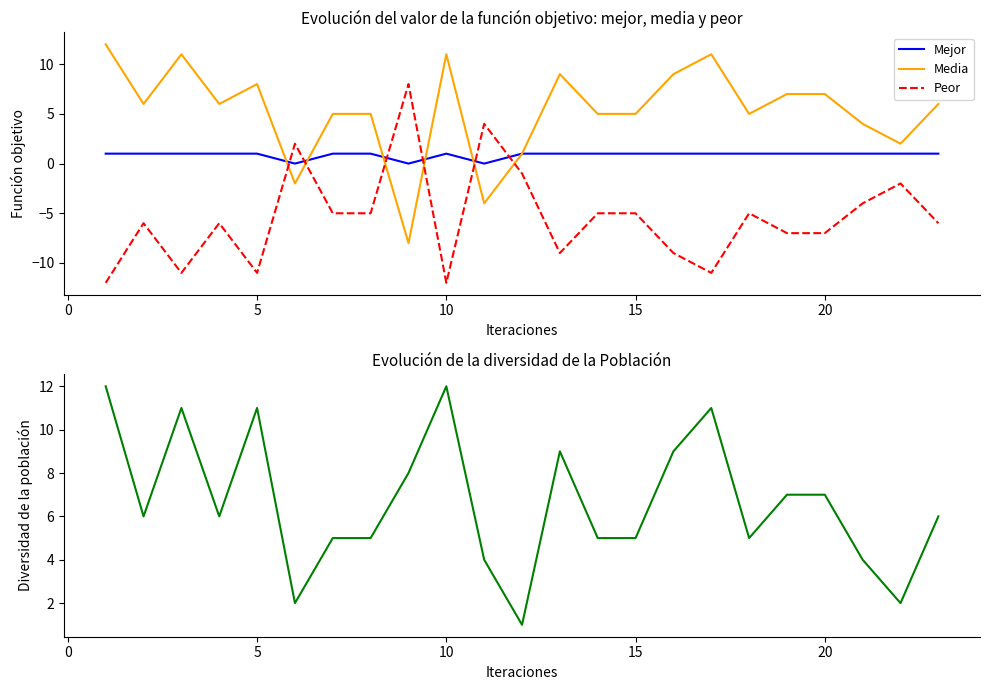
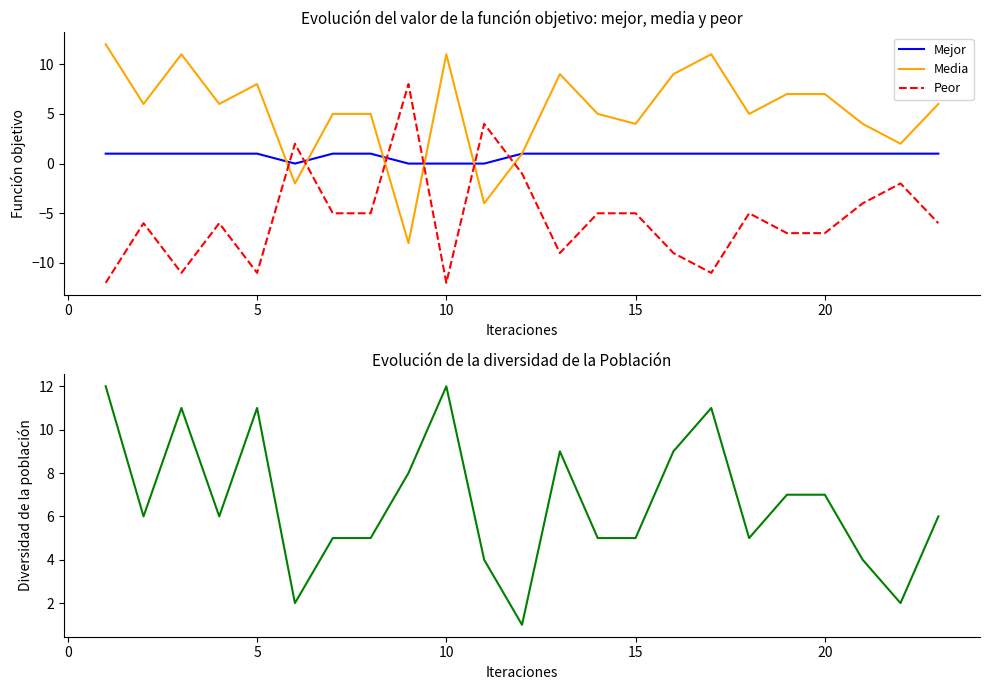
Evolución del valor de la función objetivo: mejor, media y peor, Mejor, 10: 1 -> 0
Evolución del valor de la función objetivo: mejor, media y peor, Media, 15: 5 -> 4
